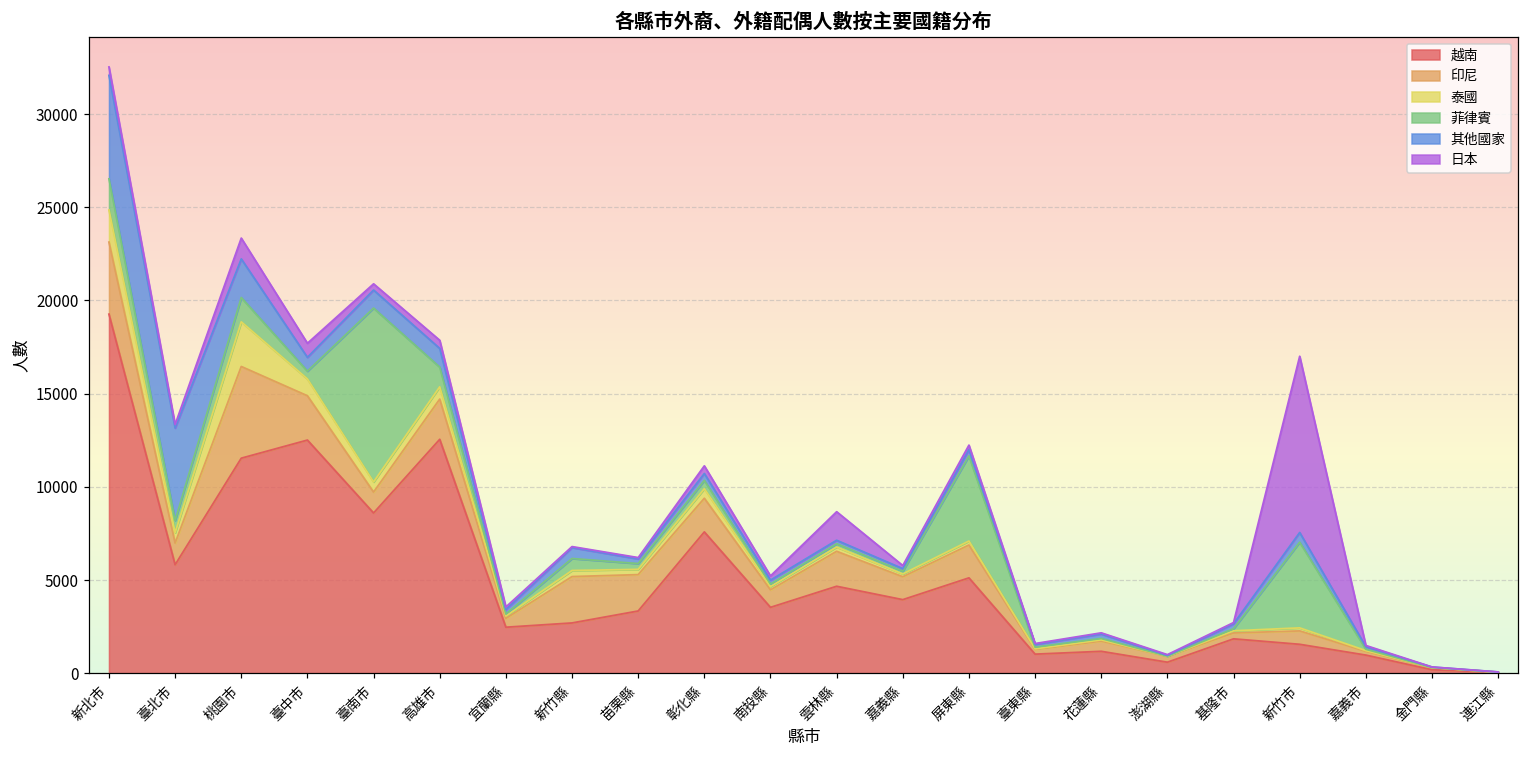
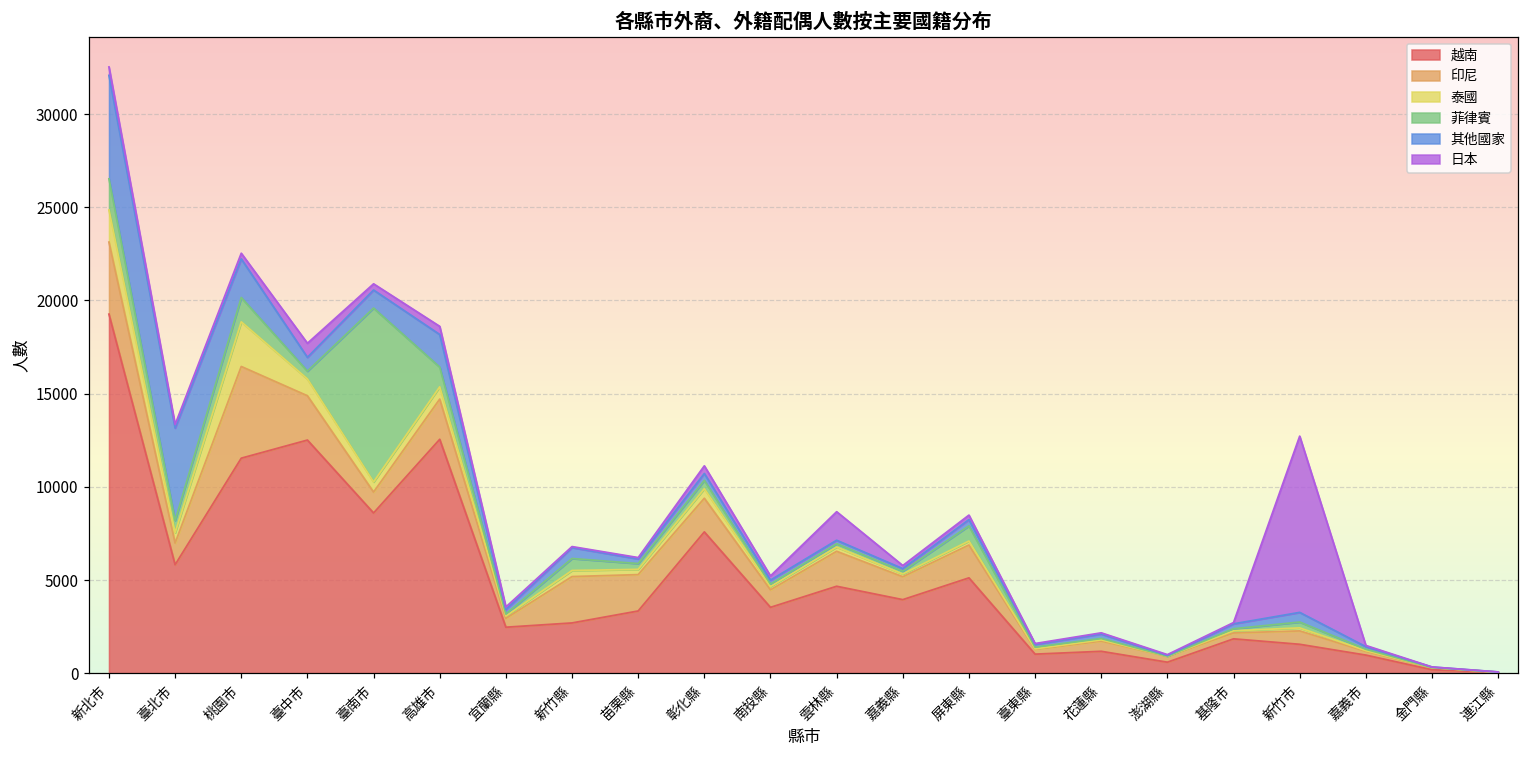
日本, 桃園市: 1100 -> 300
其他國家, 高雄市: 1000 -> 1700
菲律賓, 屏東縣: 4600 -> 800
菲律賓, 新竹市: 4600 -> 300
